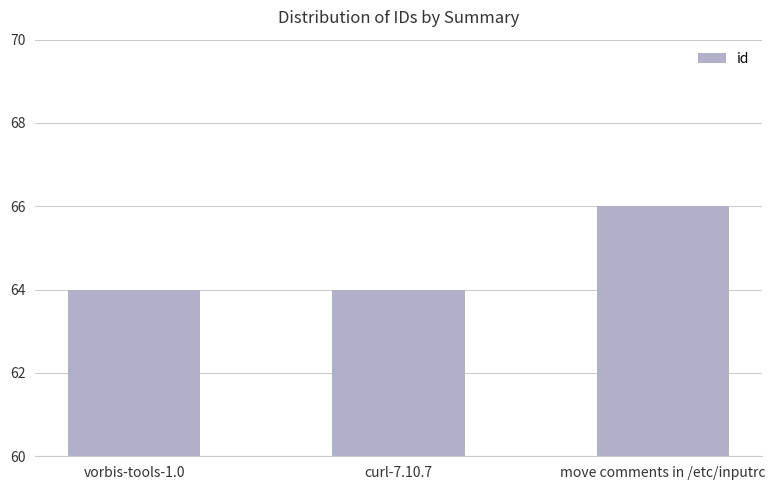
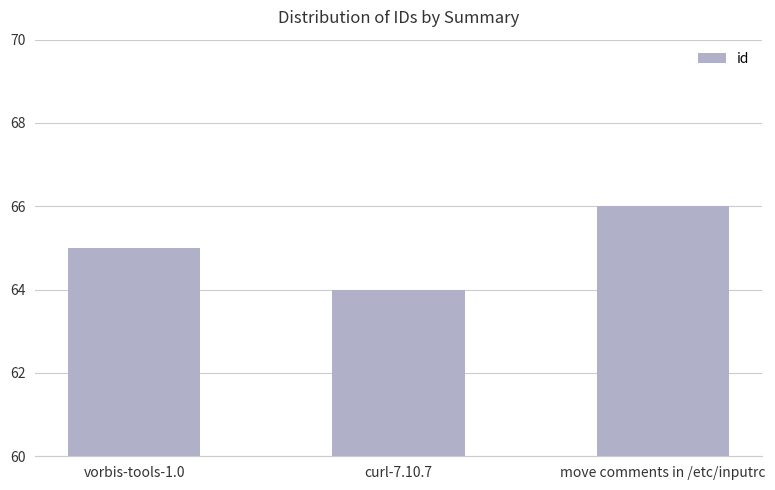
vorbis-tools-1.0: 64 -> 65
